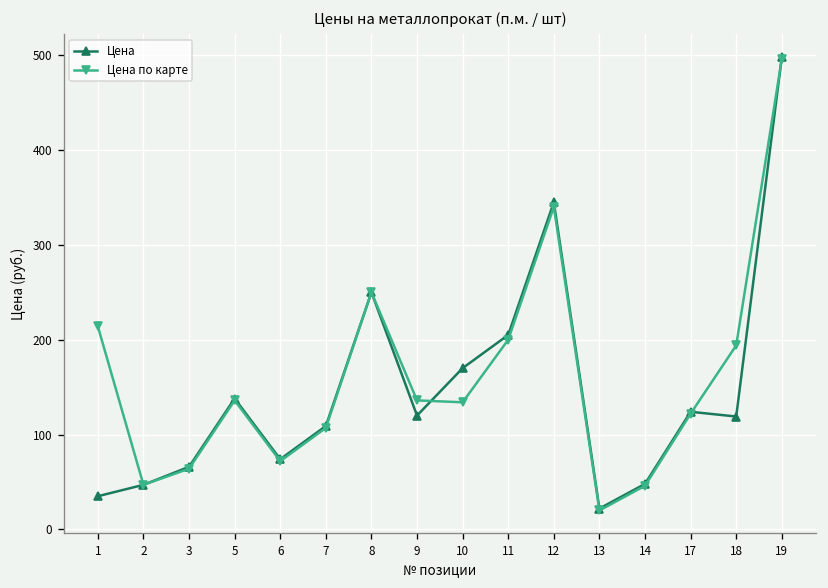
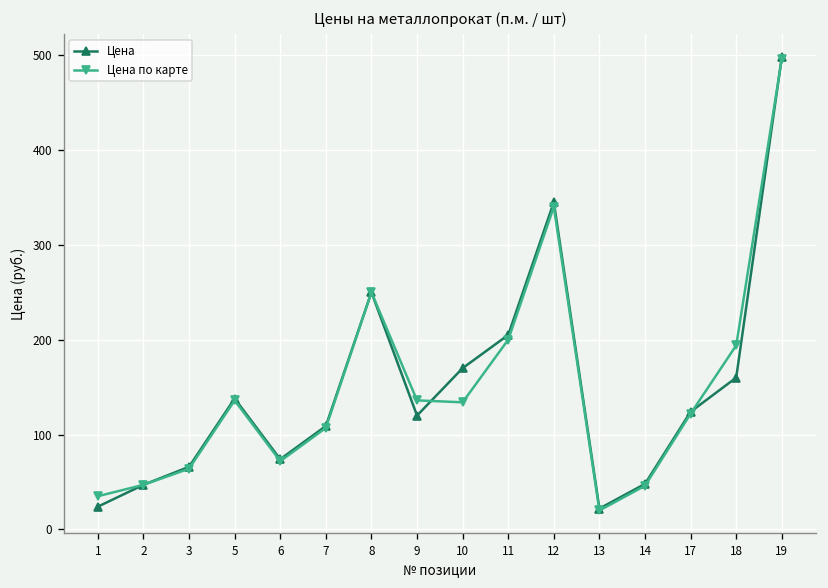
Цена, 1: 40 -> 20
Цена по карте, 1: 210 -> 40
Цена, 18: 120 -> 160
